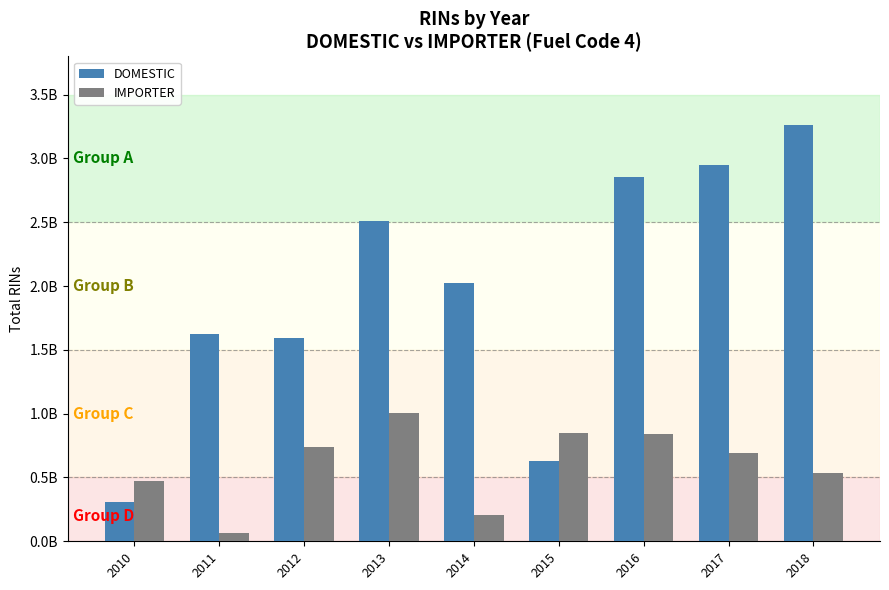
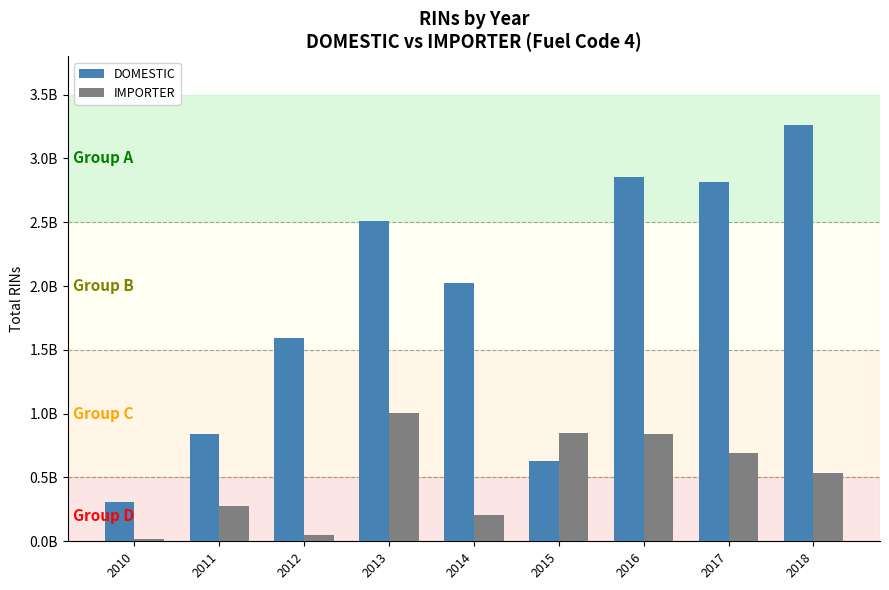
IMPORTER, 2010: 470000000 -> 20000000
DOMESTIC, 2011: 1620000000 -> 840000000
IMPORTER, 2011: 70000000 -> 270000000
IMPORTER, 2012: 740000000 -> 50000000
DOMESTIC, 2017: 2950000000 -> 2820000000
